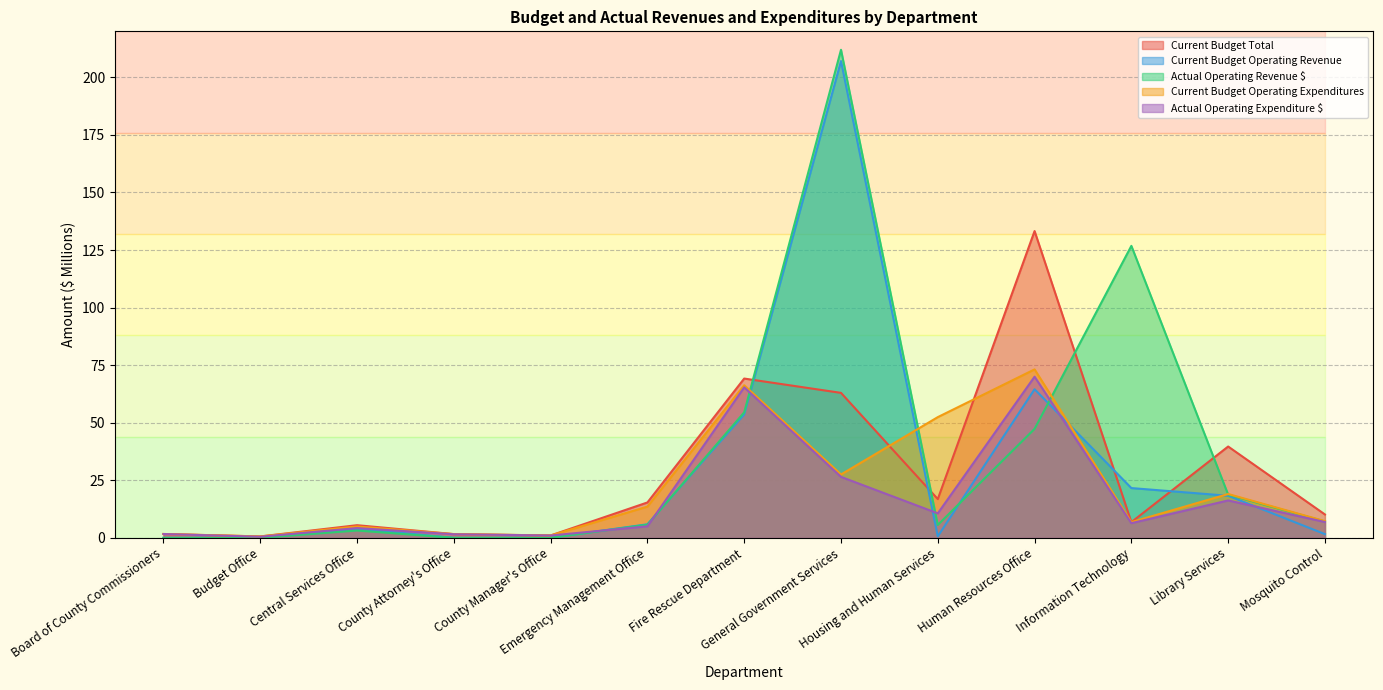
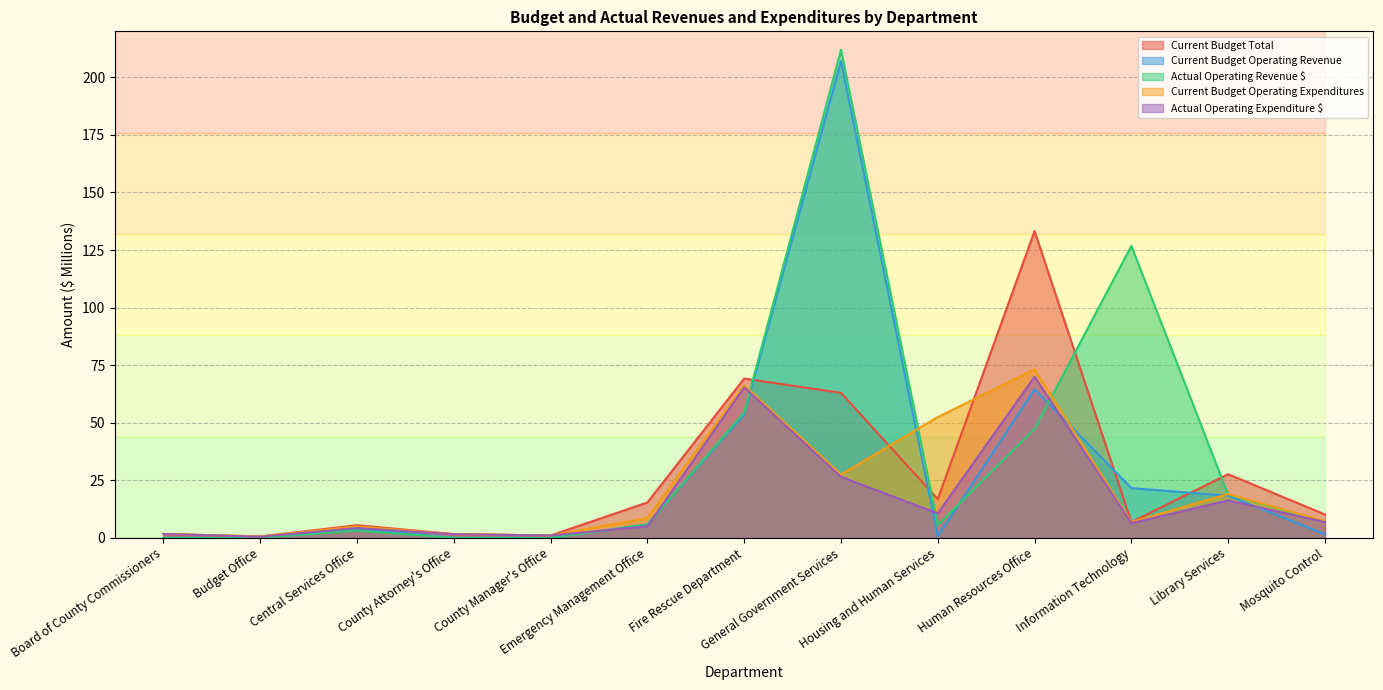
Current Budget Operating Expenditures, Emergency Management Office: 14 -> 9
Current Budget Total, Library Services: 40 -> 28
